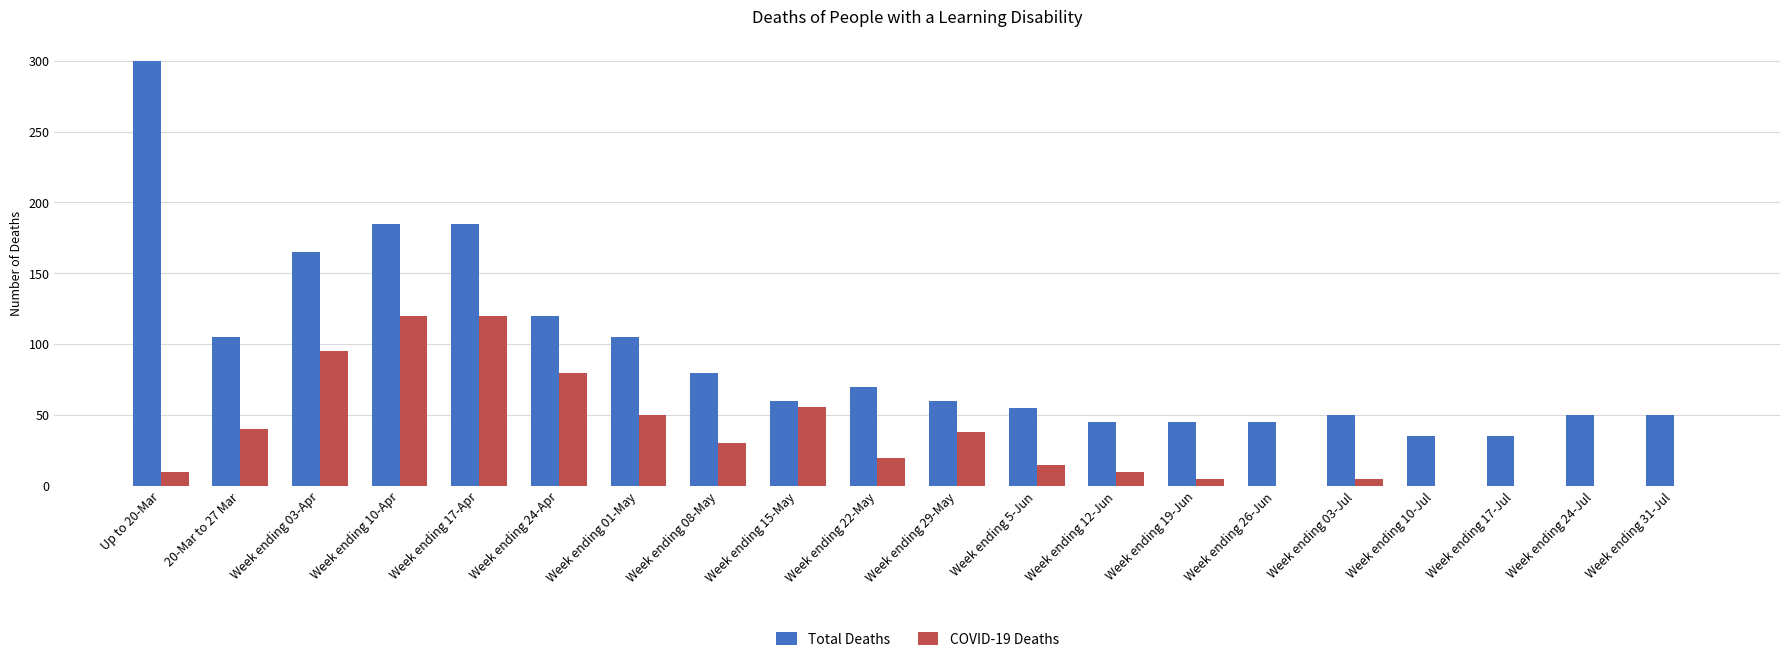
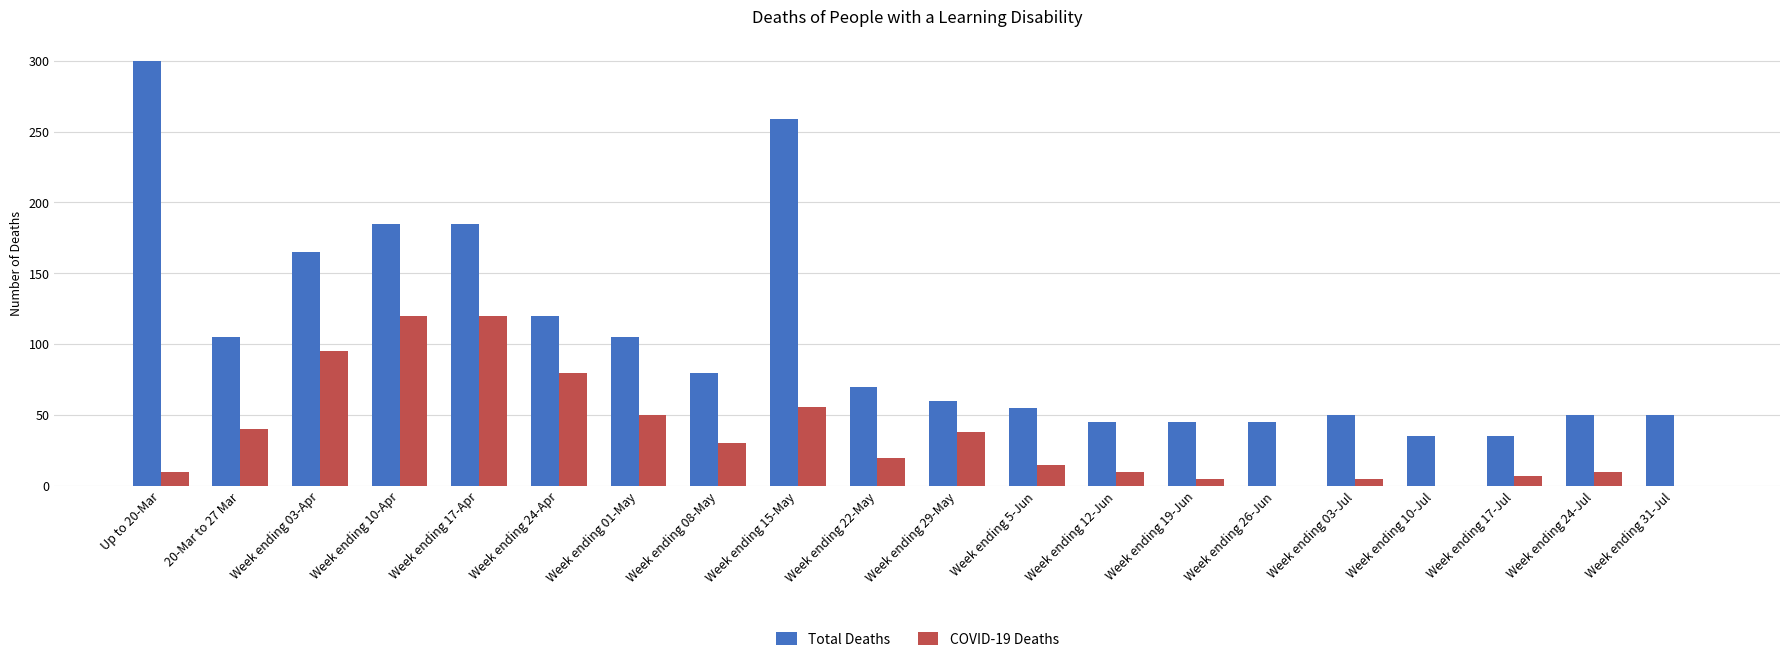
Total Deaths, Week ending 15-May: 60 -> 259
COVID-19 Deaths, Week ending 17-Jul: 0 -> 7
COVID-19 Deaths, Week ending 24-Jul: 0 -> 10
